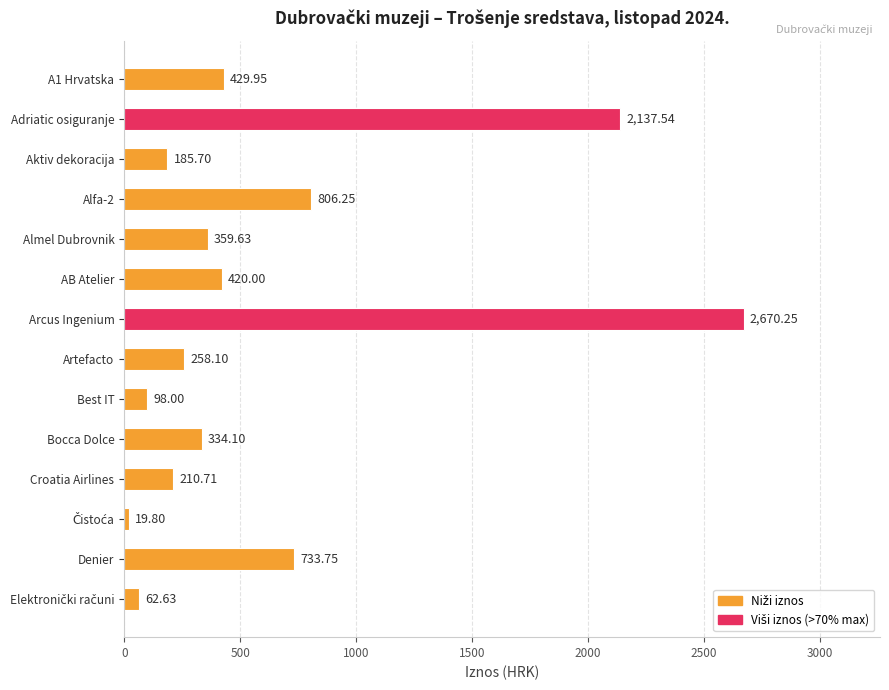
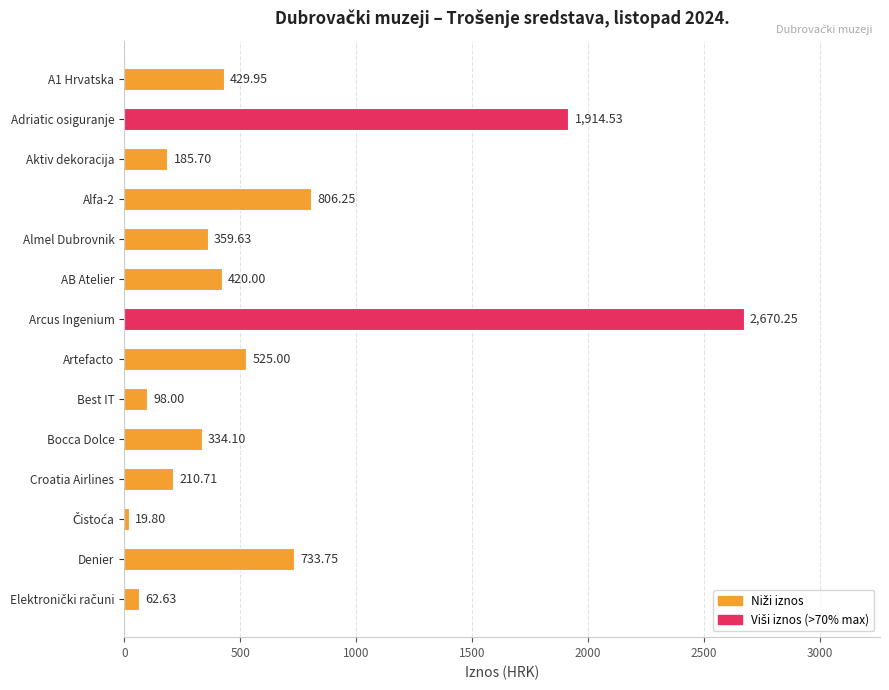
Adriatic osiguranje: 2,137.54 -> 1,914.53
Artefacto: 258.10 -> 525.00
